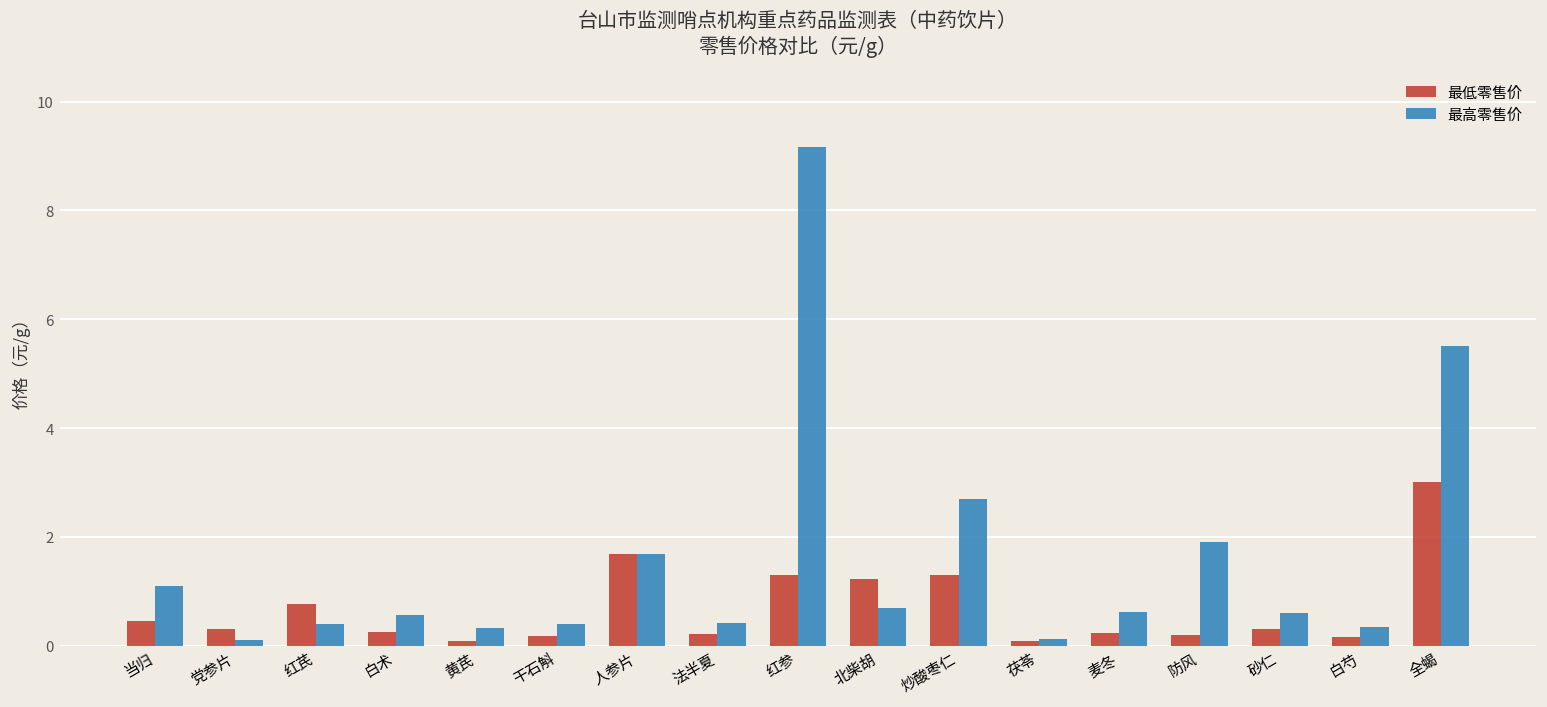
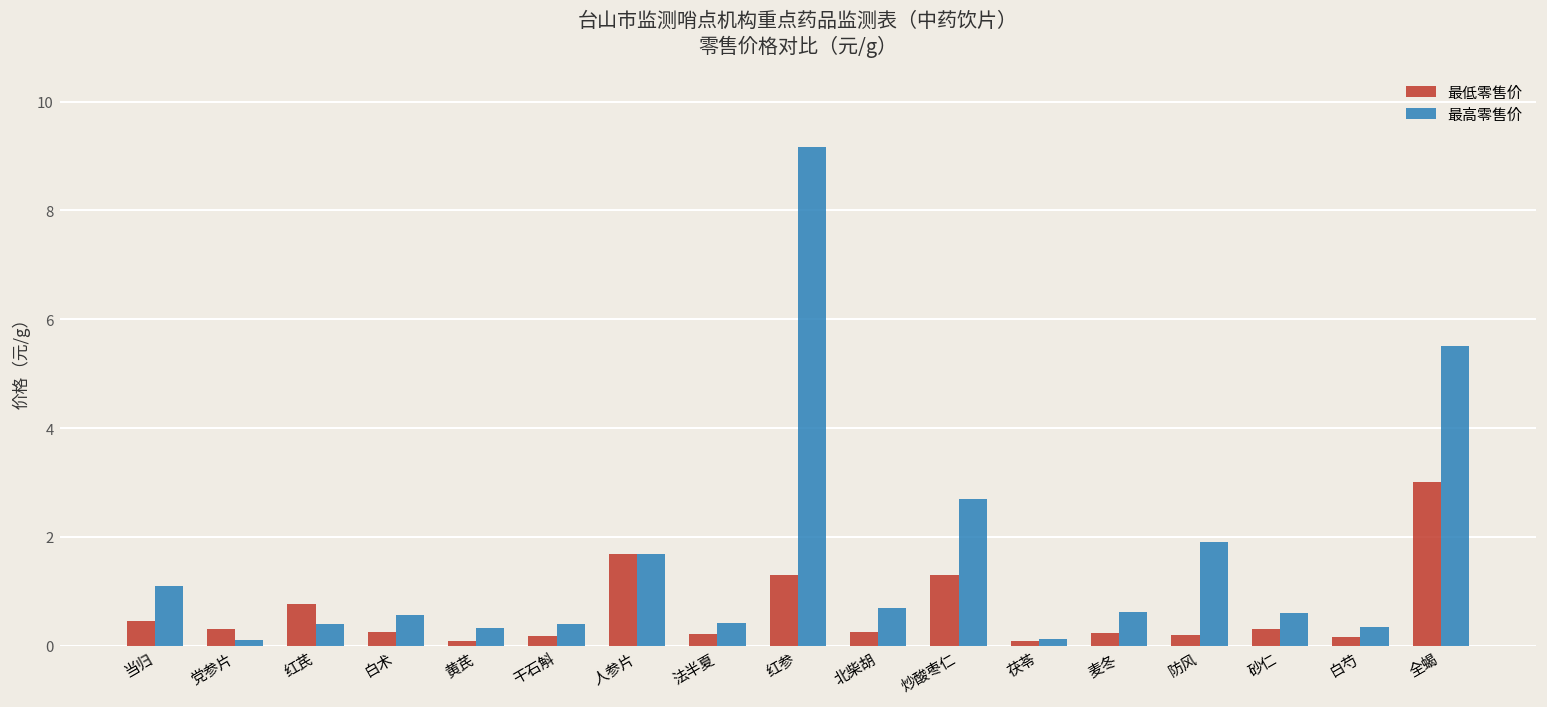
最低零售价, 北柴胡: 1.2 -> 0.3
